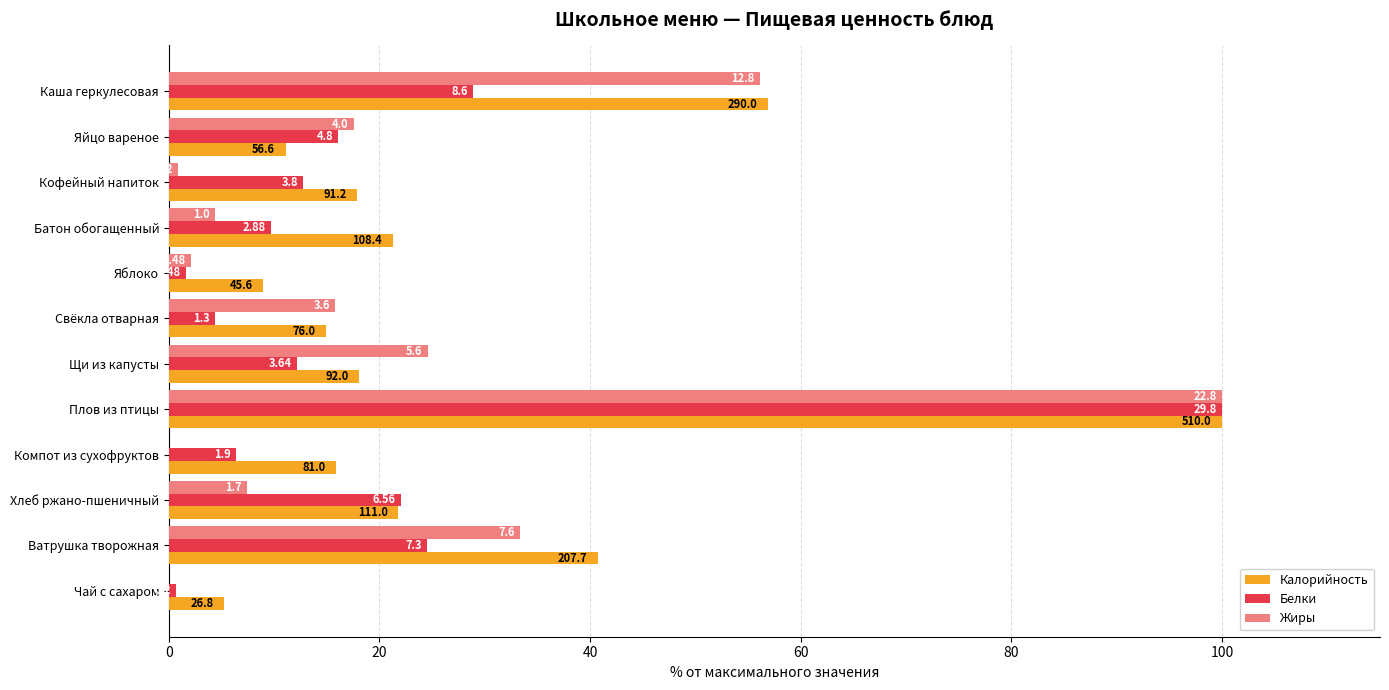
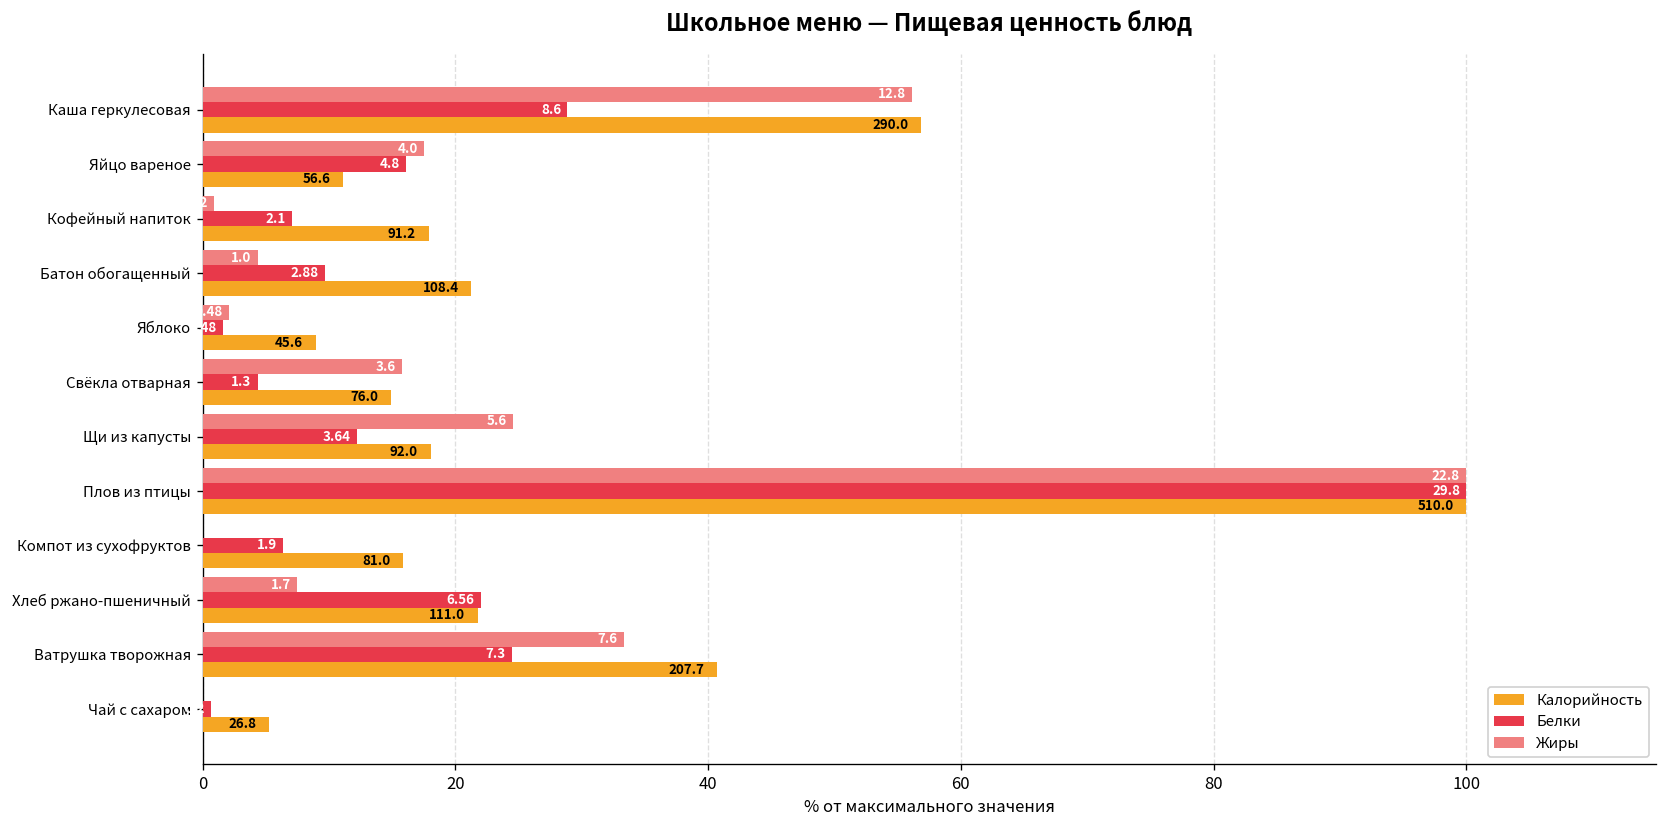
Белки, Кофейный напиток: 3.8 -> 2.1
